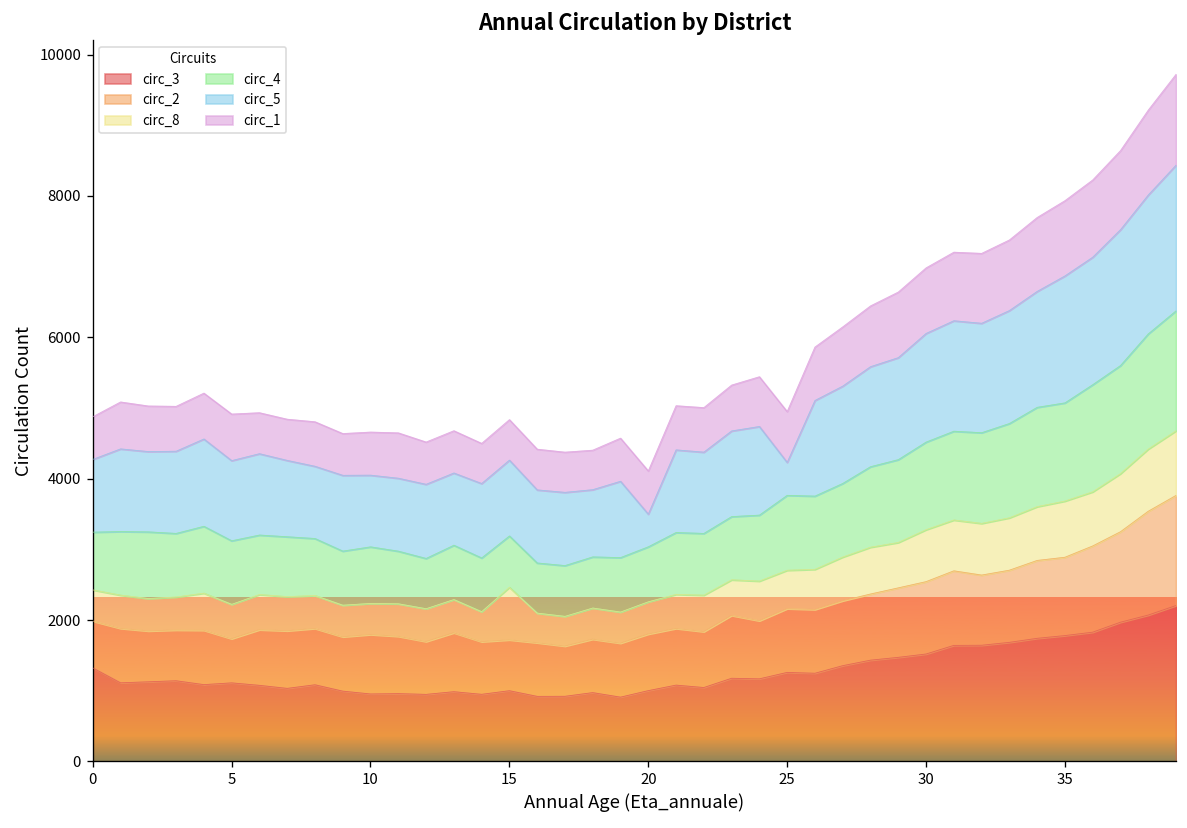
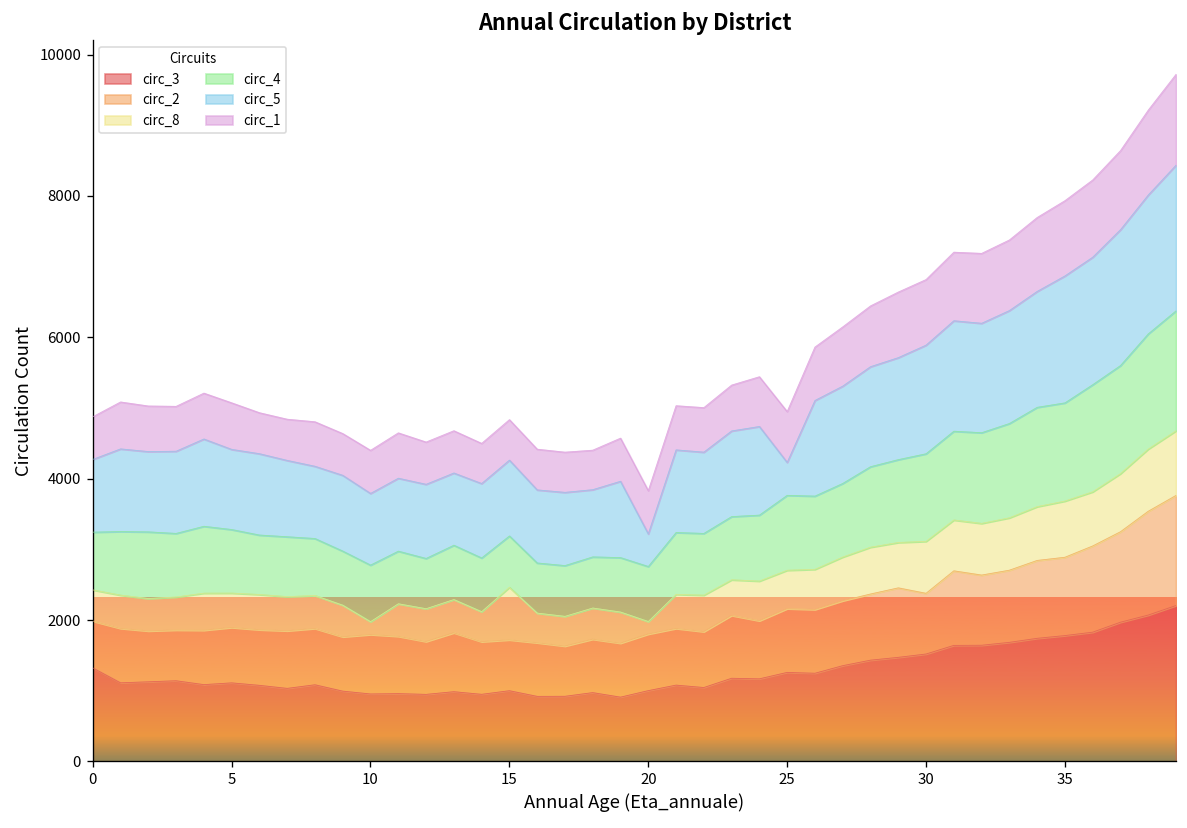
circ_2, 5: 600 -> 800
circ_8, 10: 400 -> 200
circ_8, 20: 500 -> 200
circ_2, 30: 1000 -> 900
